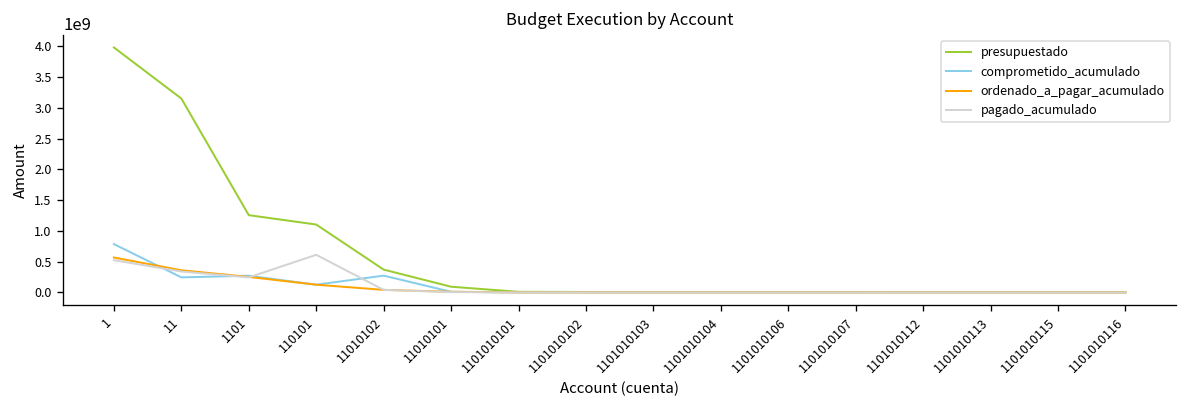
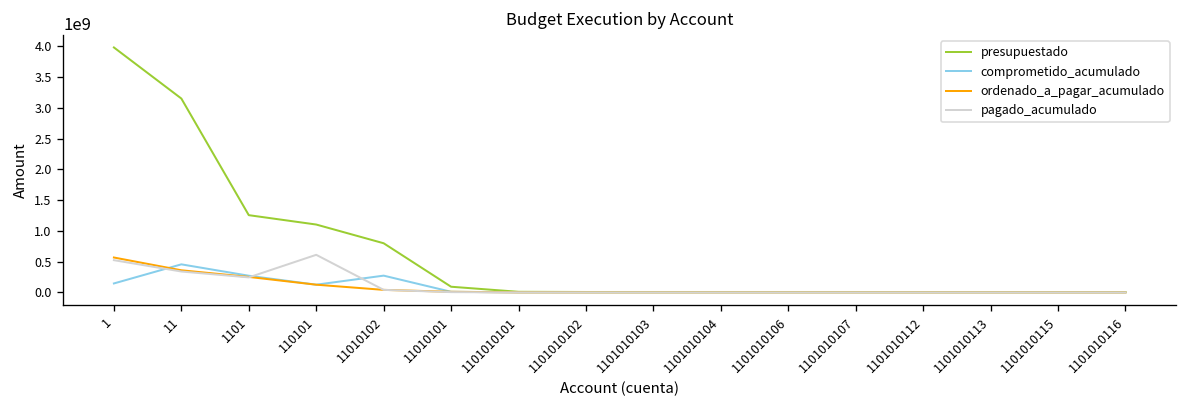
comprometido_acumulado, 1: 800000000 -> 100000000
comprometido_acumulado, 11: 200000000 -> 500000000
presupuestado, 11010102: 400000000 -> 800000000
